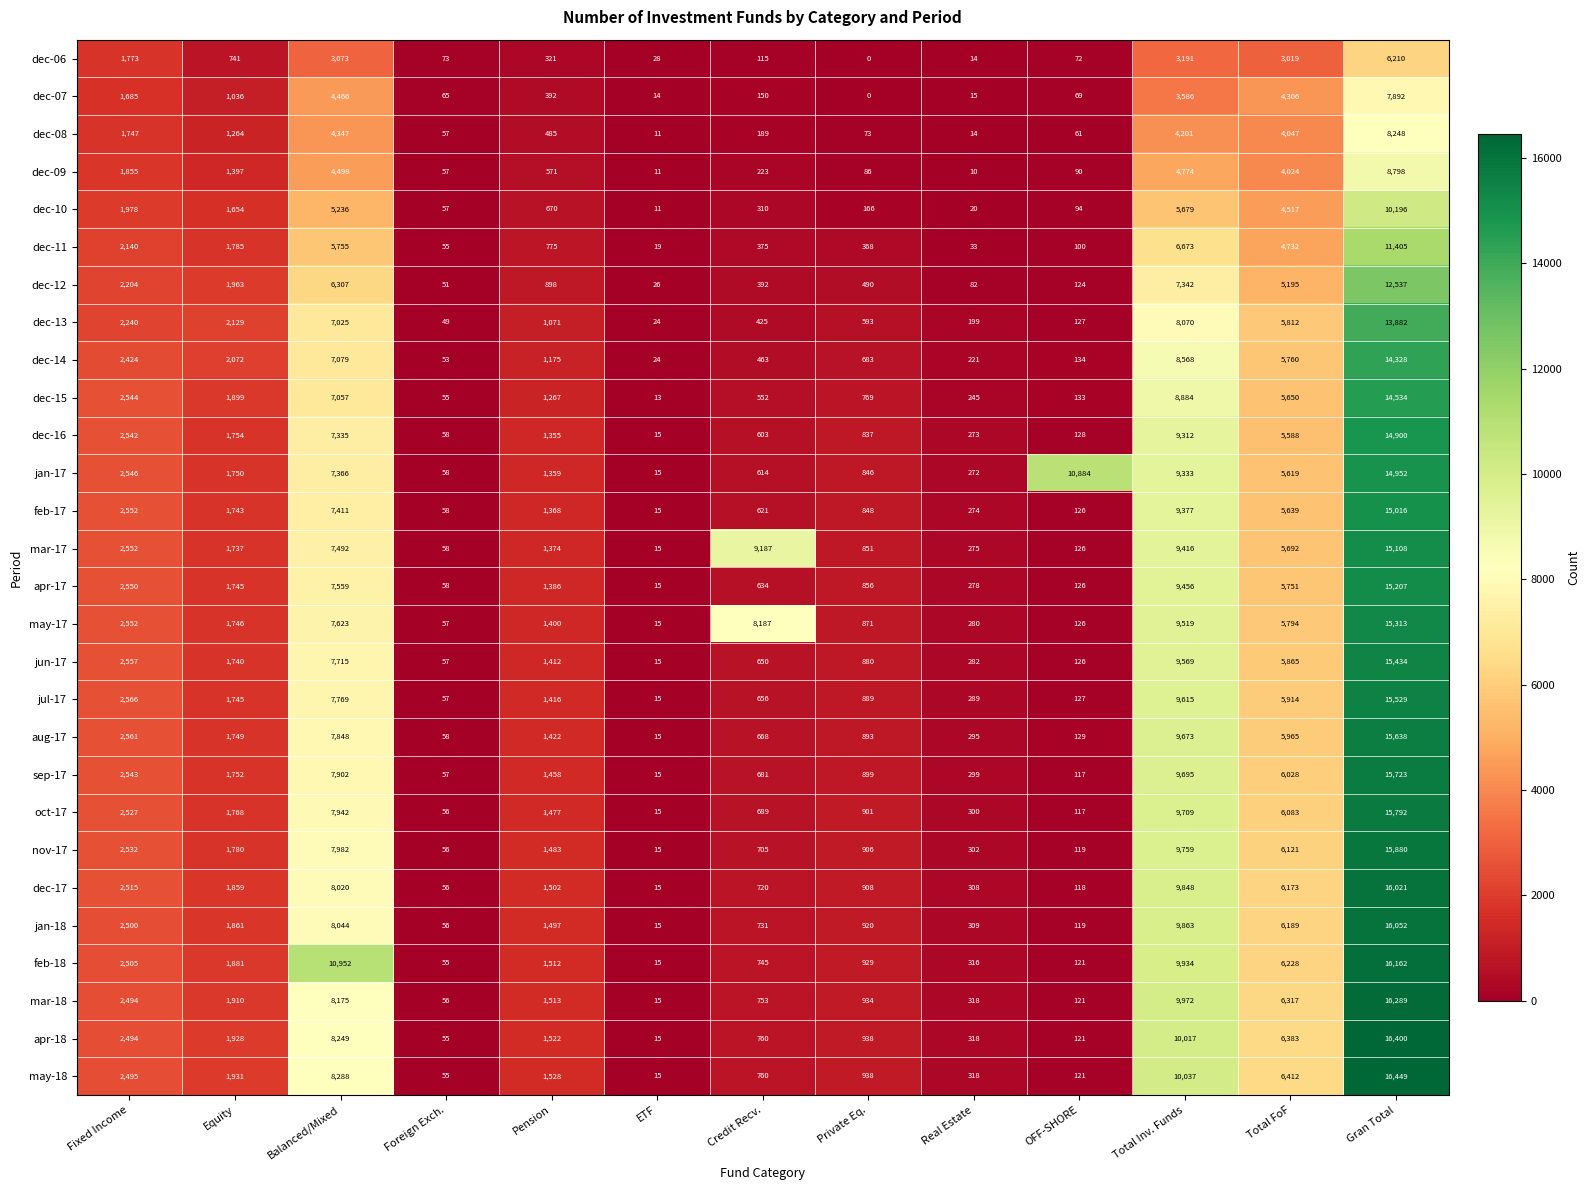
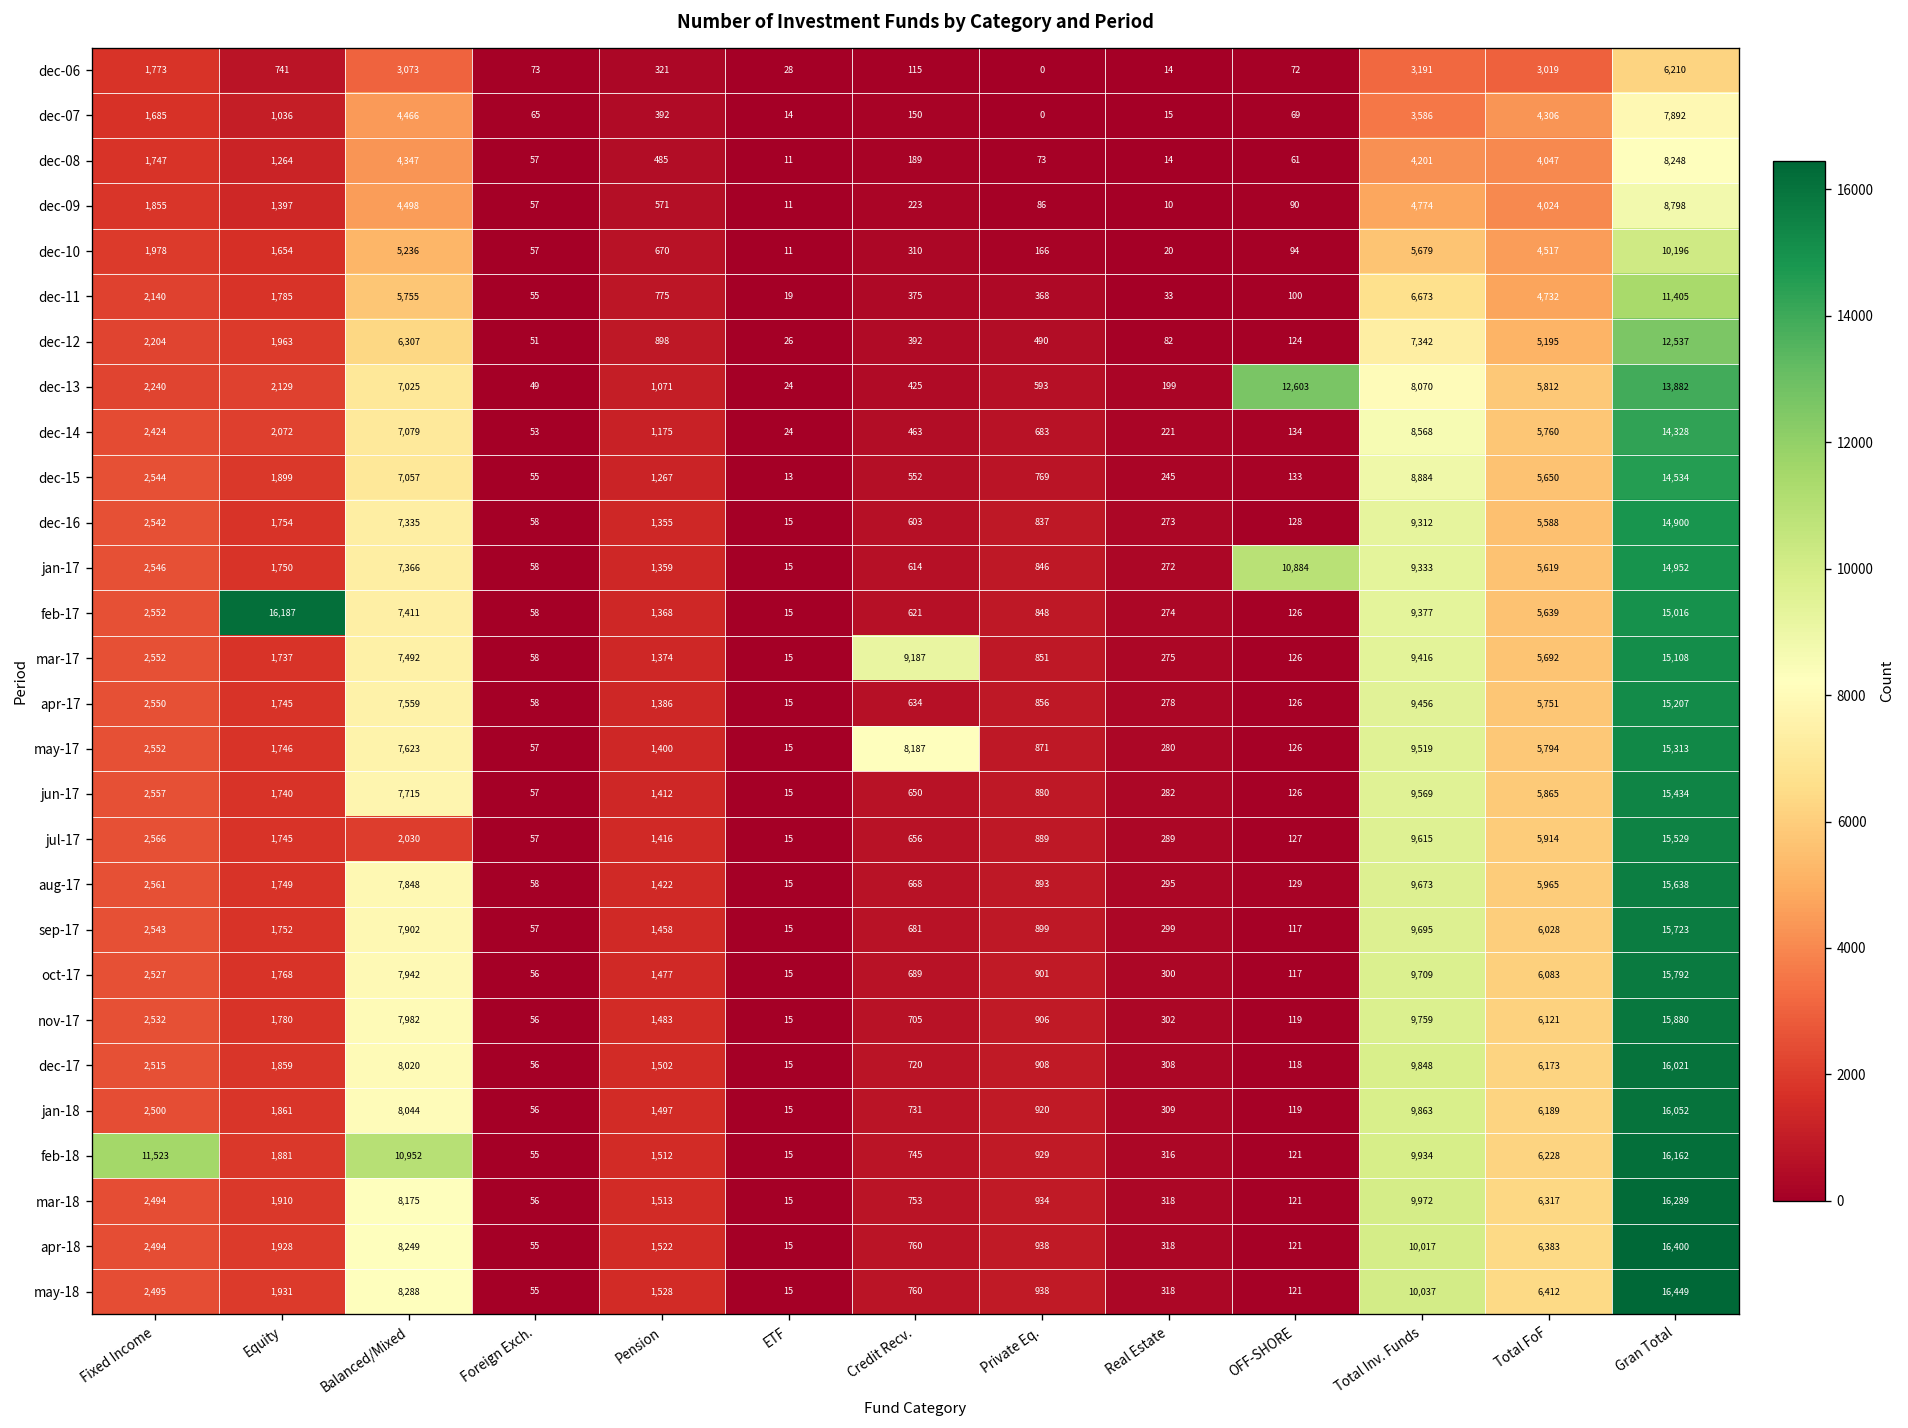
dec-13, OFF-SHORE: 127 -> 12,603
feb-17, Equity: 1,743 -> 16,187
jul-17, Balanced/Mixed: 7,769 -> 2,030
feb-18, Fixed Income: 2,505 -> 11,523
